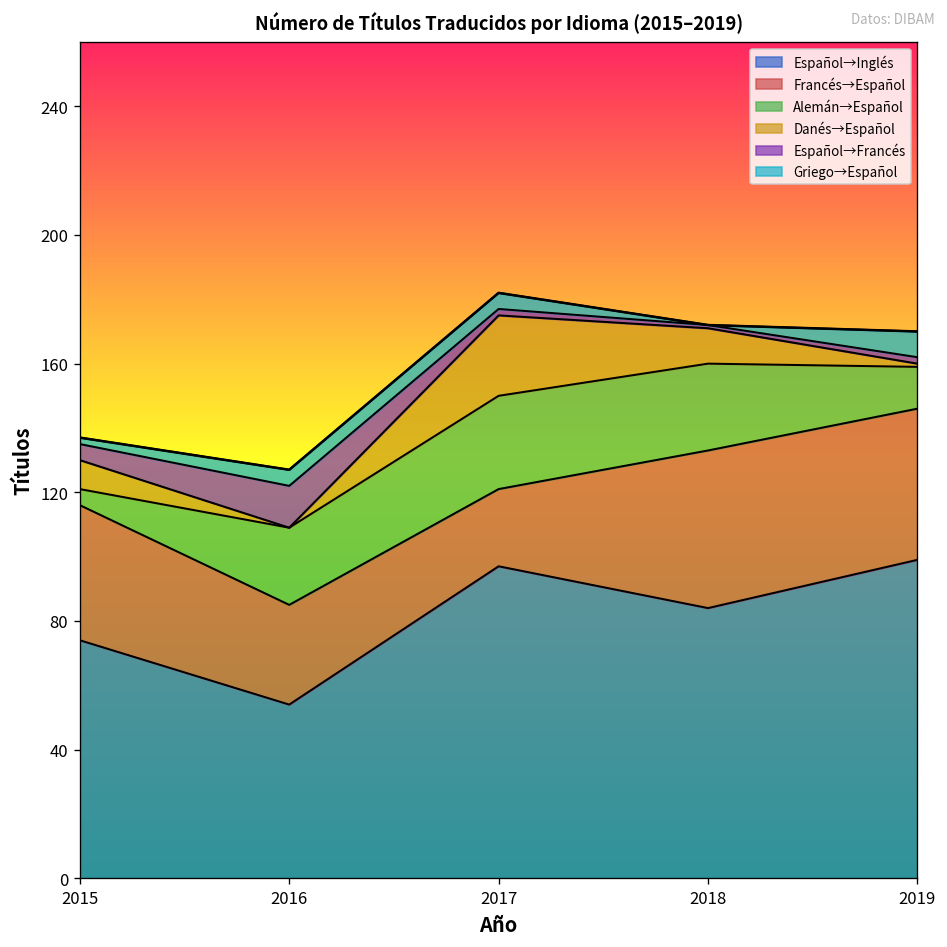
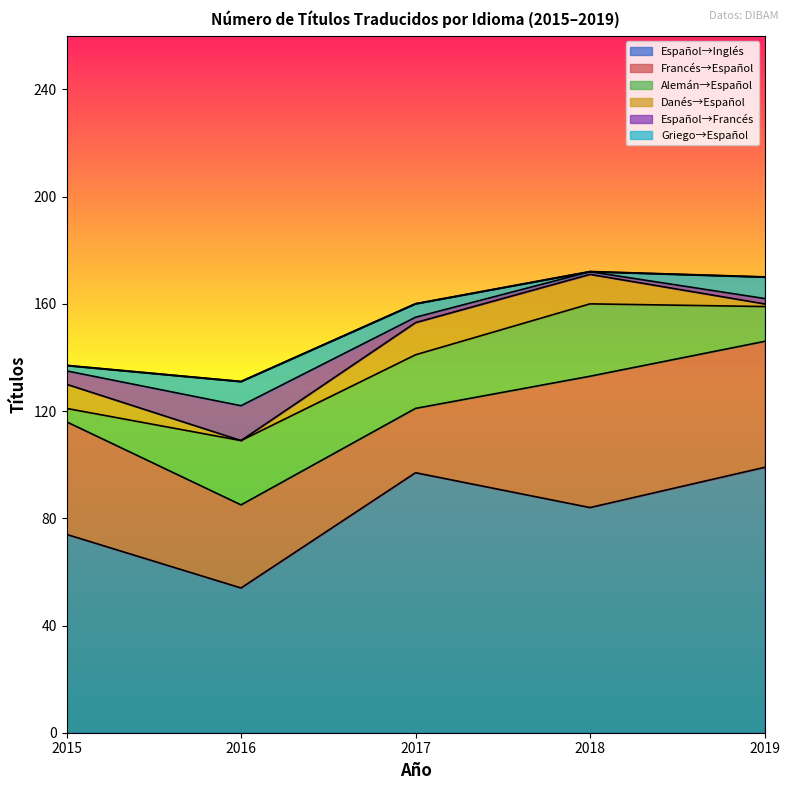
Griego→Español, 2016: 5 -> 9
Alemán→Español, 2017: 29 -> 20
Danés→Español, 2017: 25 -> 12
